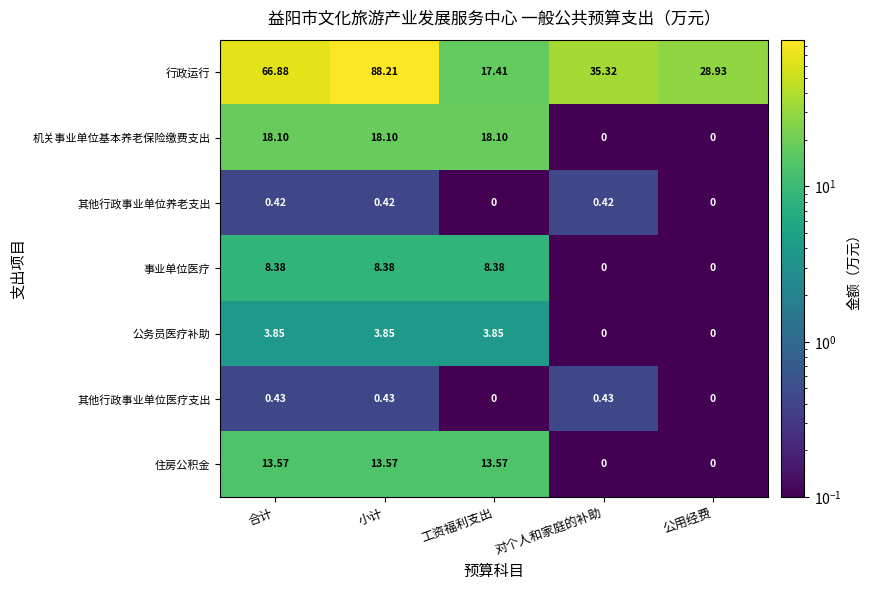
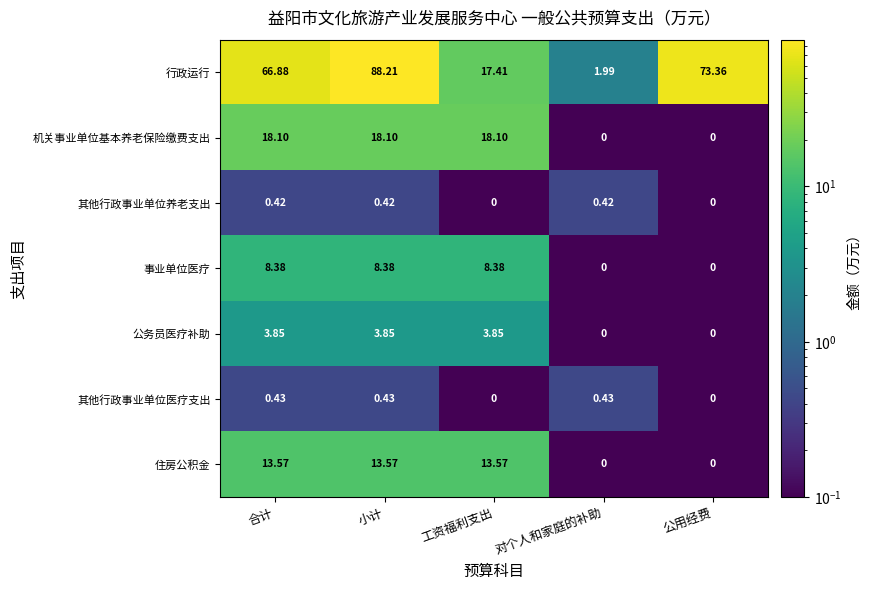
行政运行, 对个人和家庭的补助: 35.32 -> 1.99
行政运行, 公用经费: 28.93 -> 73.36
